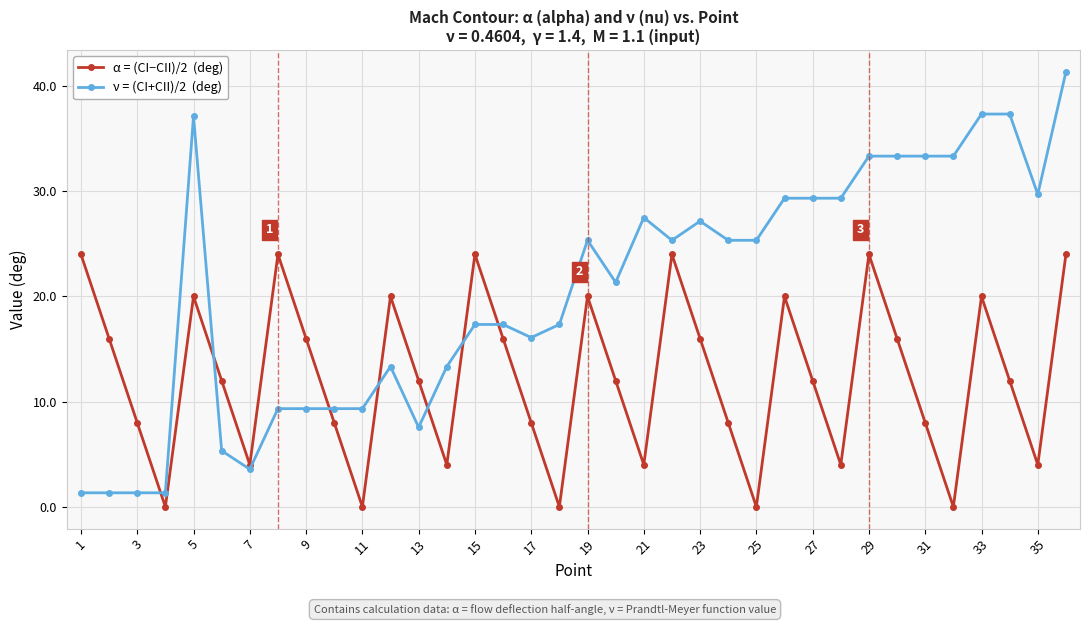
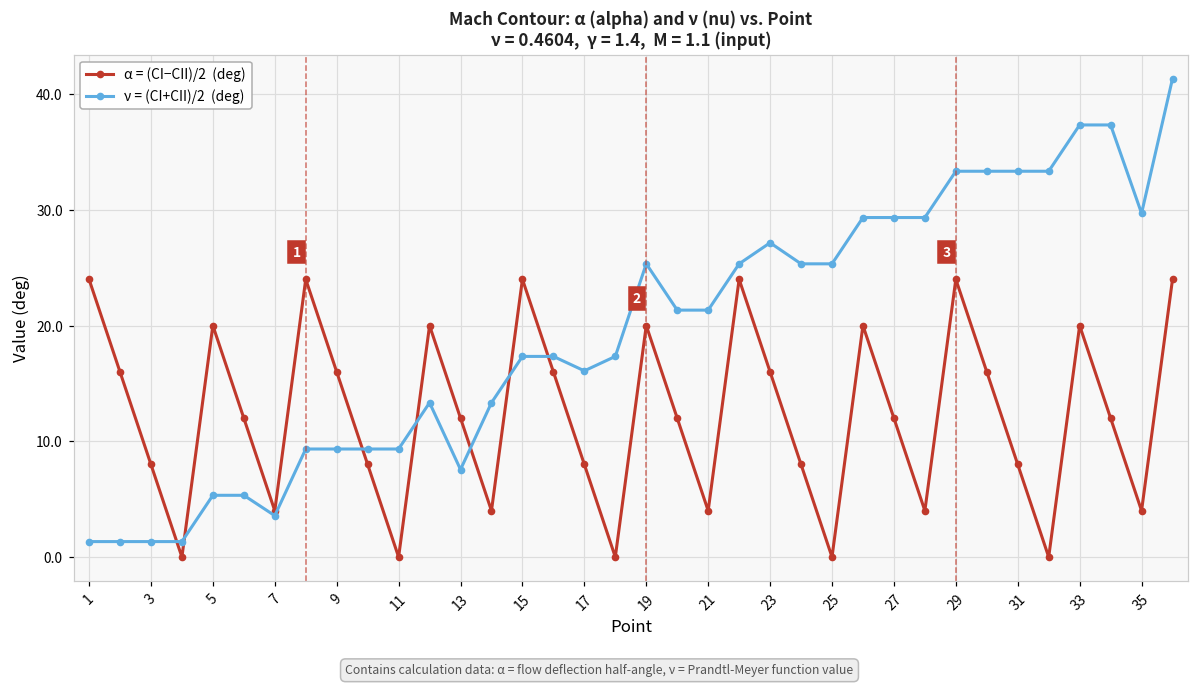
ν = (CI+CII)/2 (deg), 5: 37.1 -> 5.3
ν = (CI+CII)/2 (deg), 21: 27.5 -> 21.3
